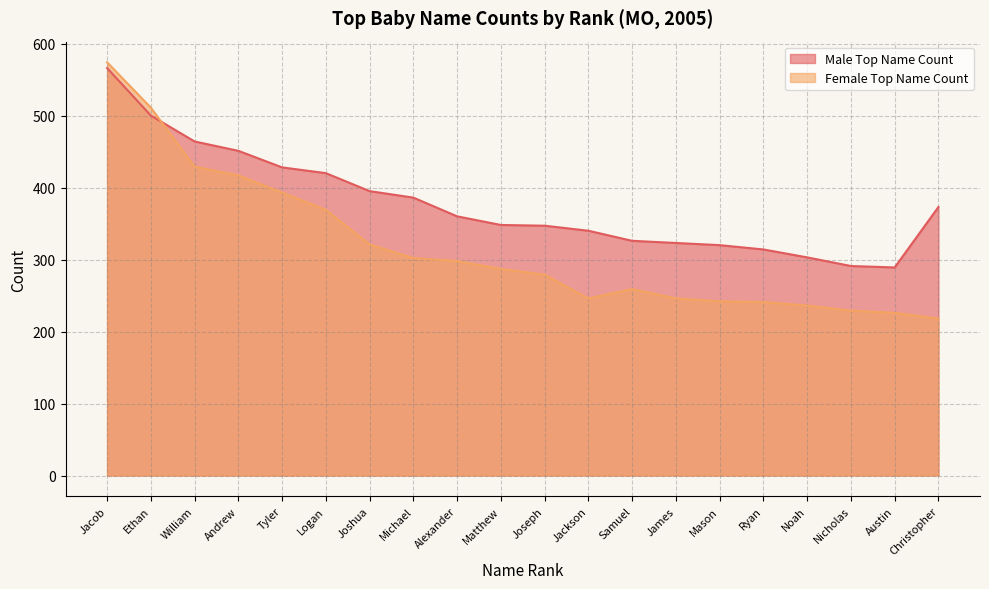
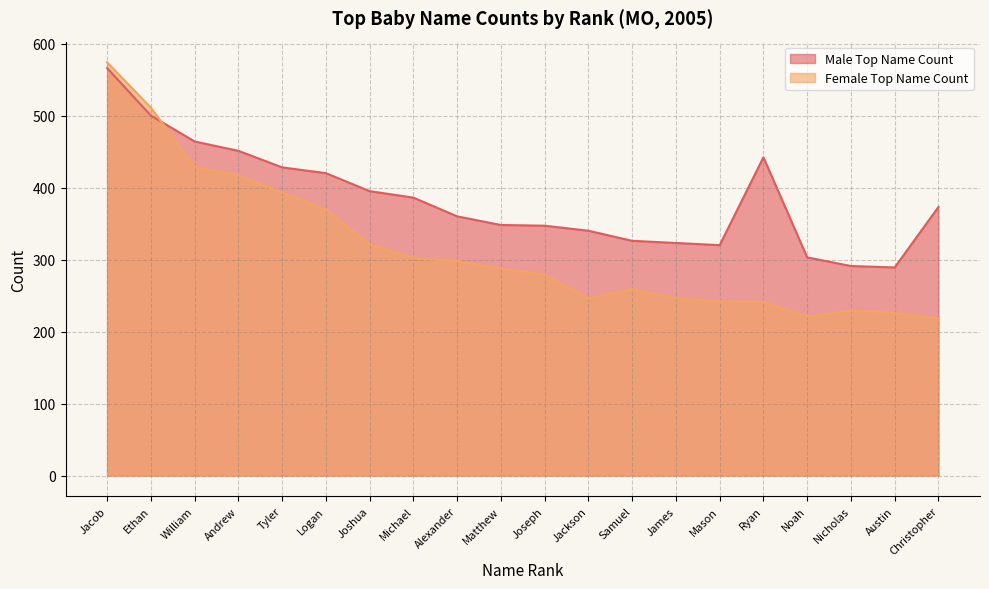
Male Top Name Count, Ryan: 310 -> 440
Female Top Name Count, Noah: 240 -> 220
